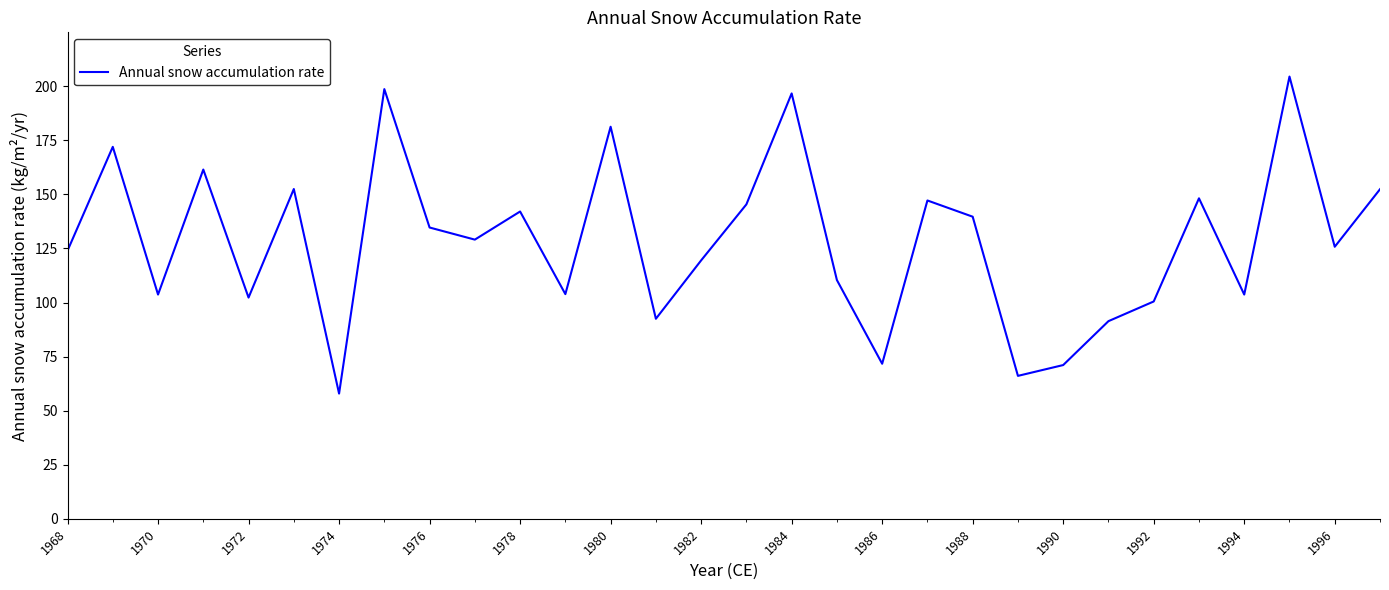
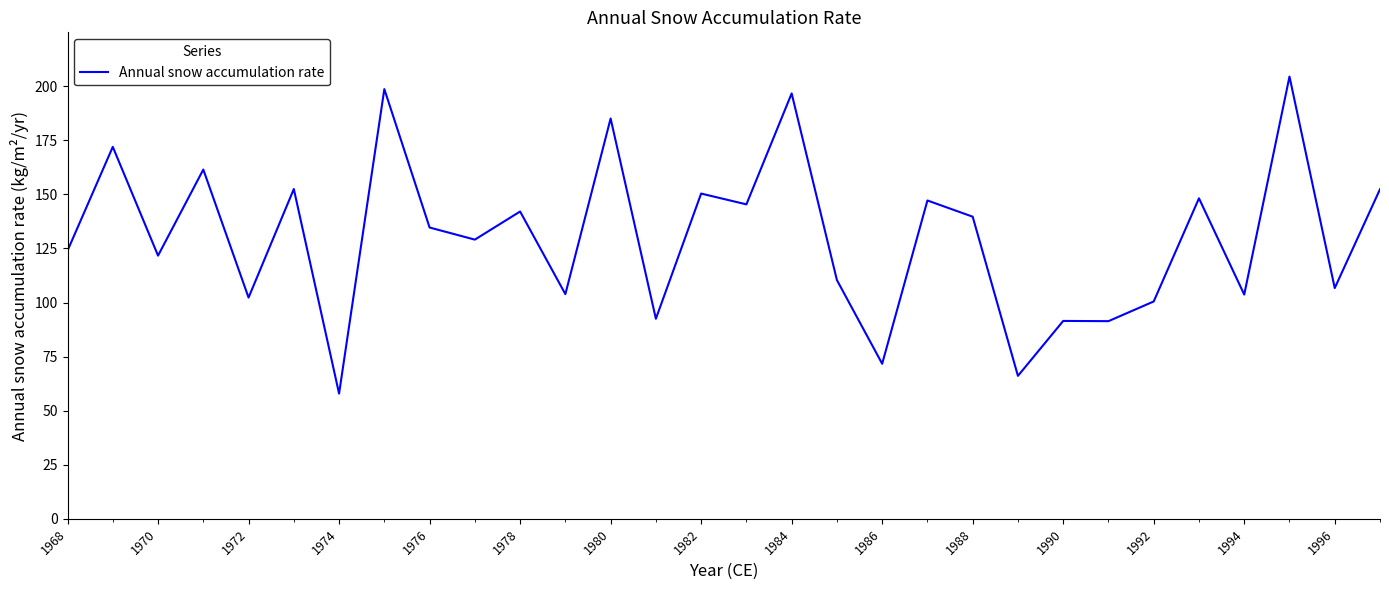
1970: 104 -> 122
1980: 181 -> 185
1982: 120 -> 150
1990: 71 -> 92
1996: 126 -> 107
